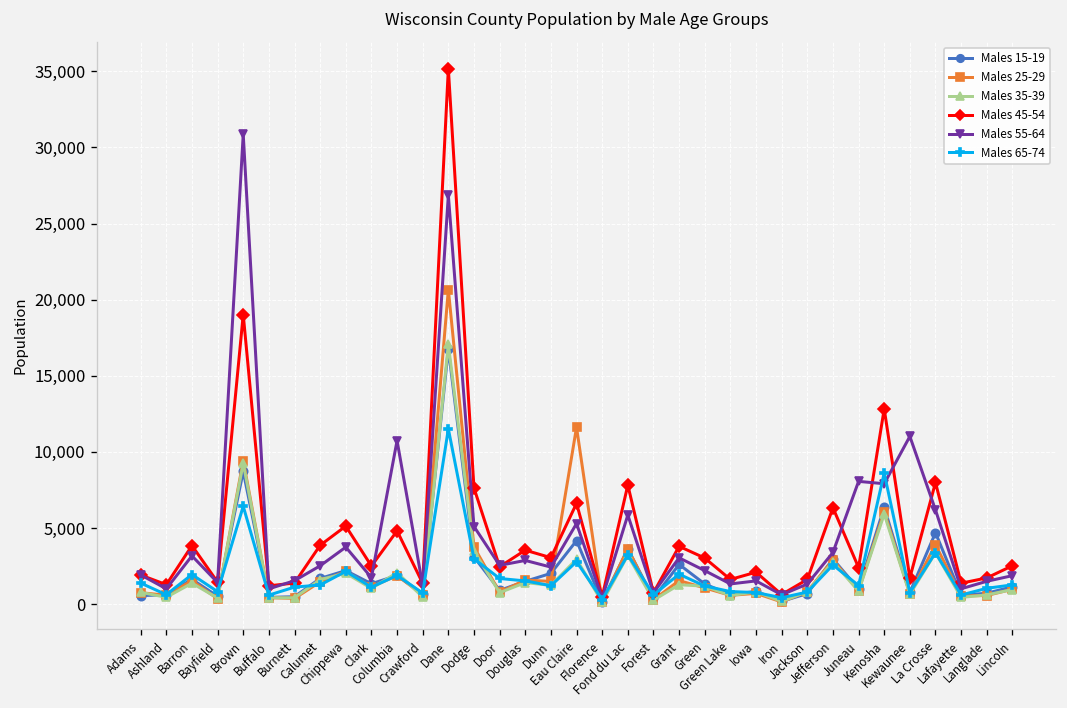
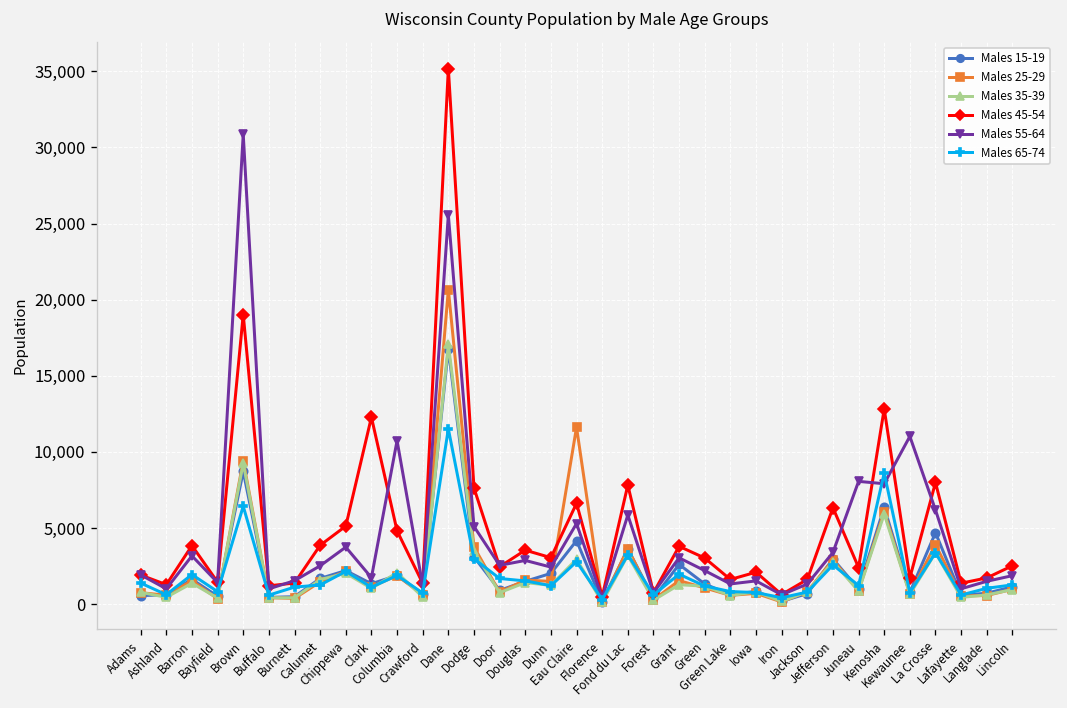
Males 45-54, Clark: 2,500 -> 12,300
Males 55-64, Dane: 26,900 -> 25,600
